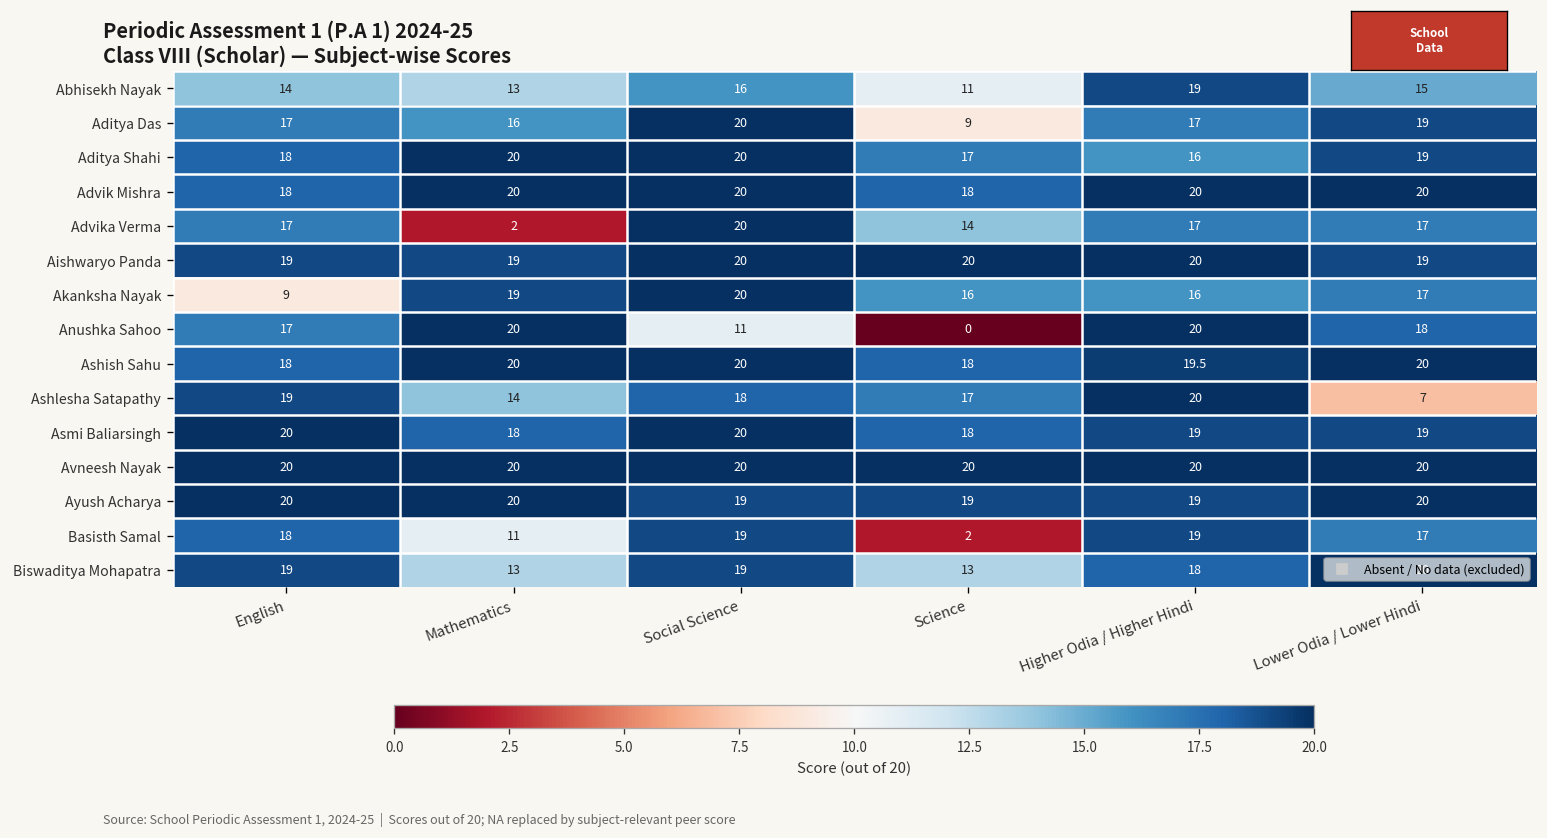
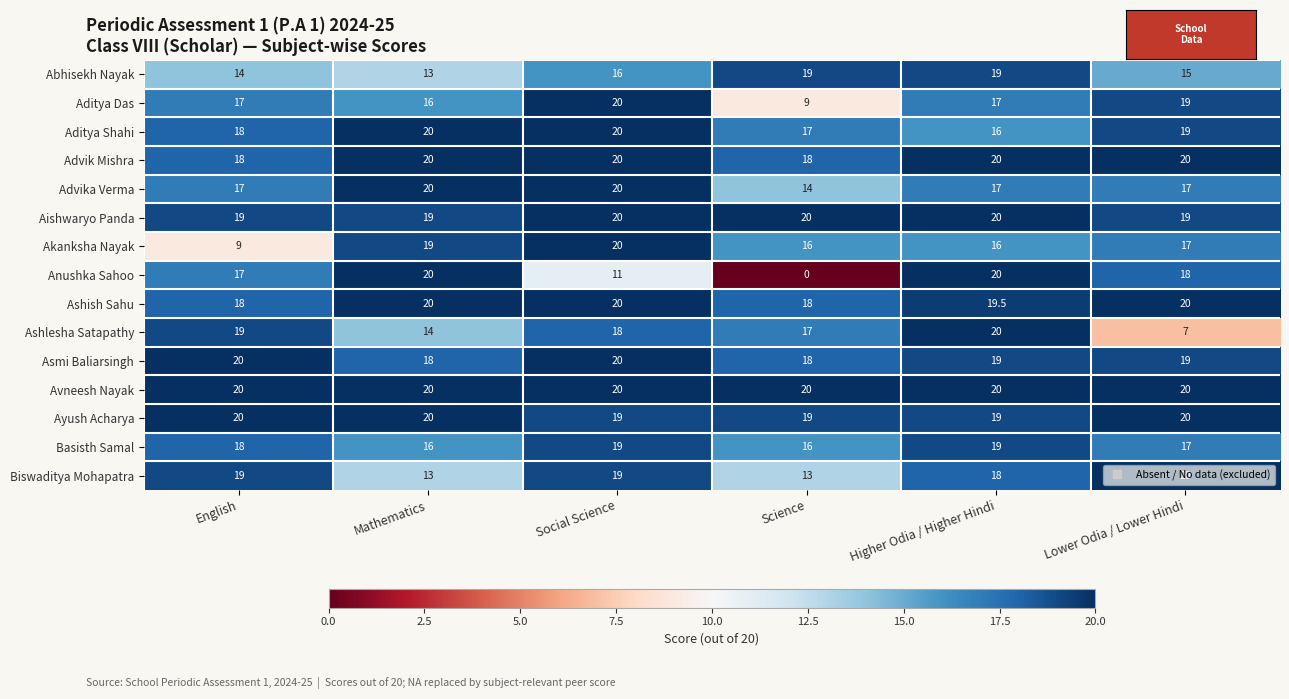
Abhisekh Nayak, Science: 11 -> 19
Advika Verma, Mathematics: 2 -> 20
Basisth Samal, Mathematics: 11 -> 16
Basisth Samal, Science: 2 -> 16
